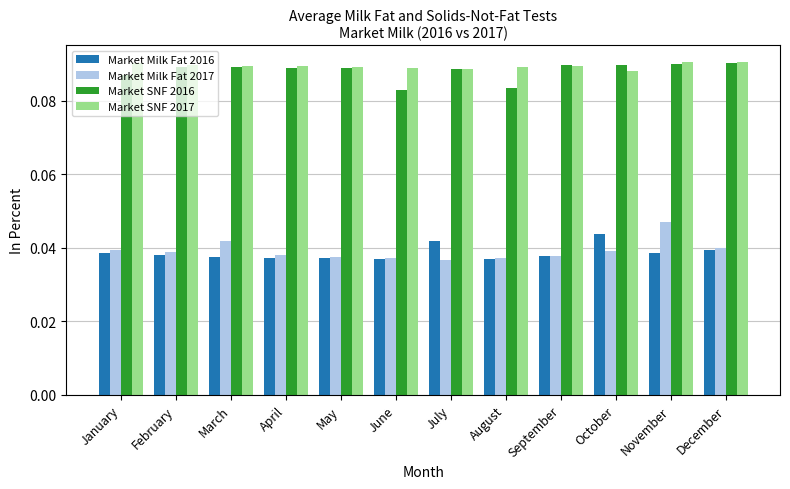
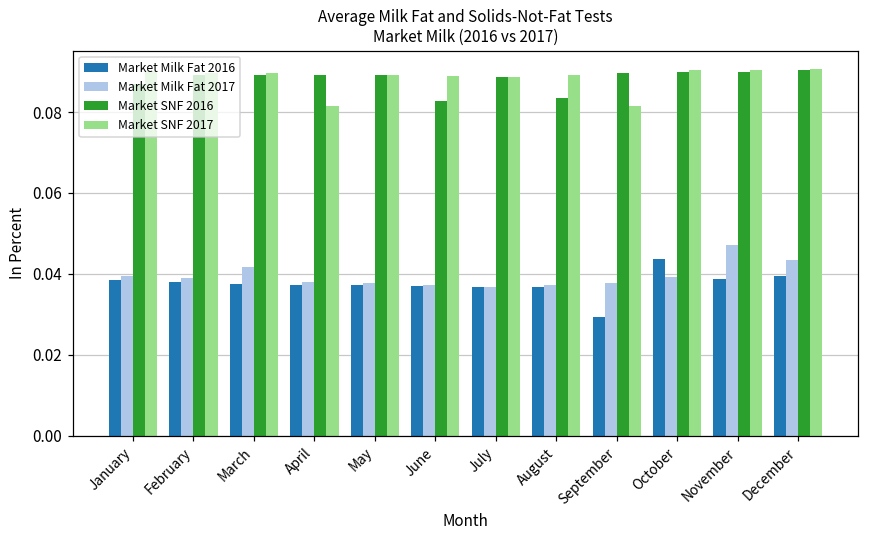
Market SNF 2017, April: 0.090 -> 0.082
Market Milk Fat 2016, July: 0.042 -> 0.037
Market Milk Fat 2016, September: 0.038 -> 0.029
Market SNF 2017, September: 0.090 -> 0.082
Market SNF 2017, October: 0.088 -> 0.090
Market Milk Fat 2017, December: 0.040 -> 0.043
